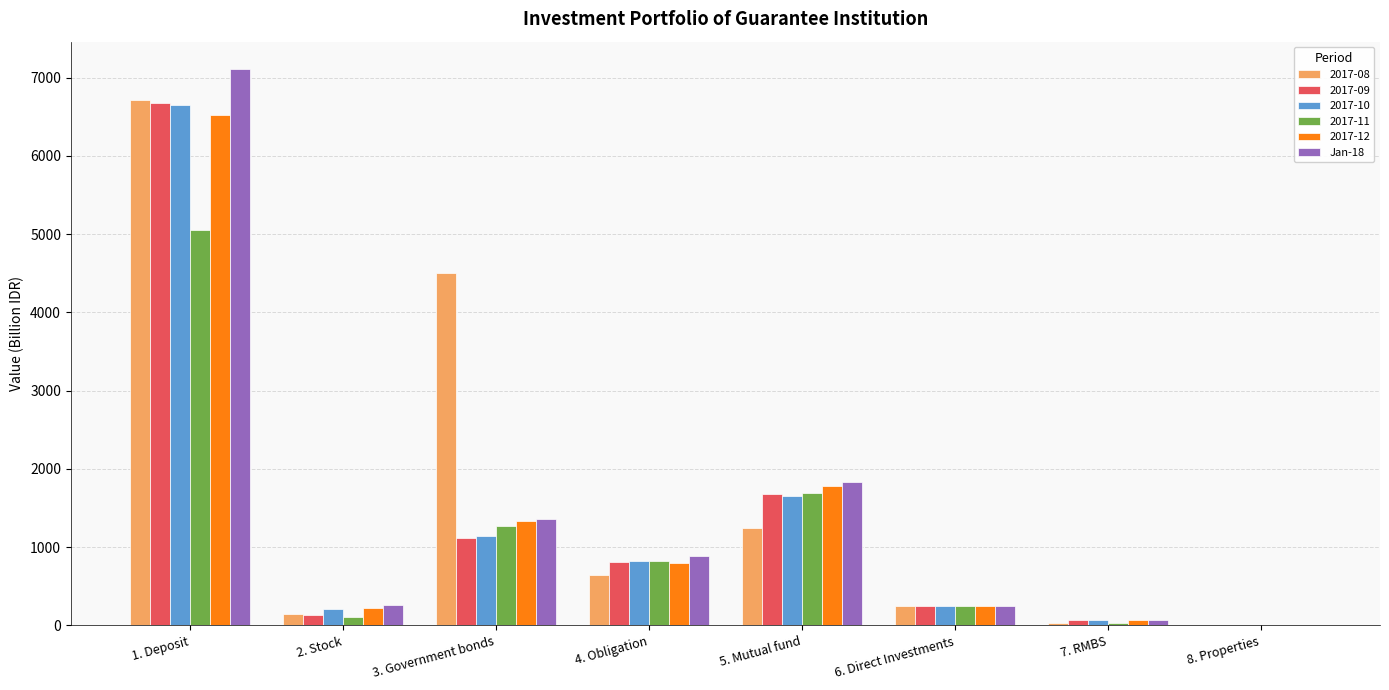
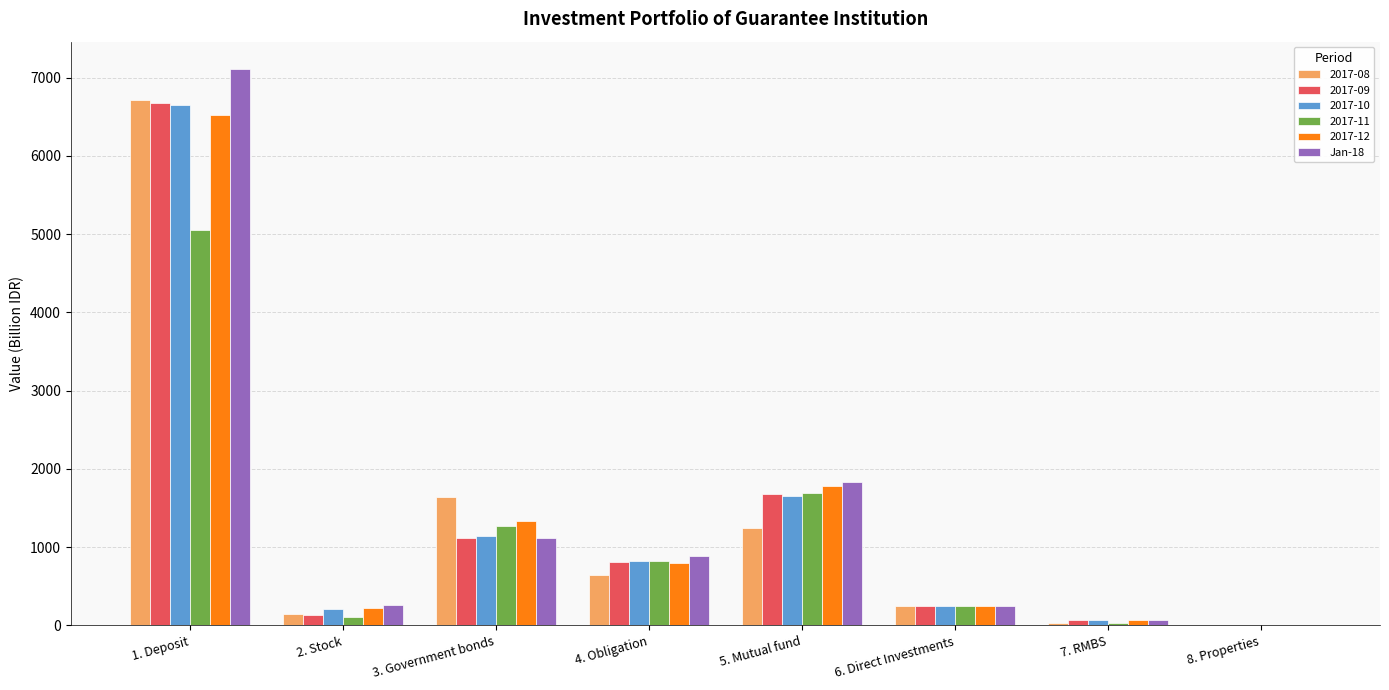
2017-08, 3. Government bonds: 4500 -> 1600
Jan-18, 3. Government bonds: 1400 -> 1100
